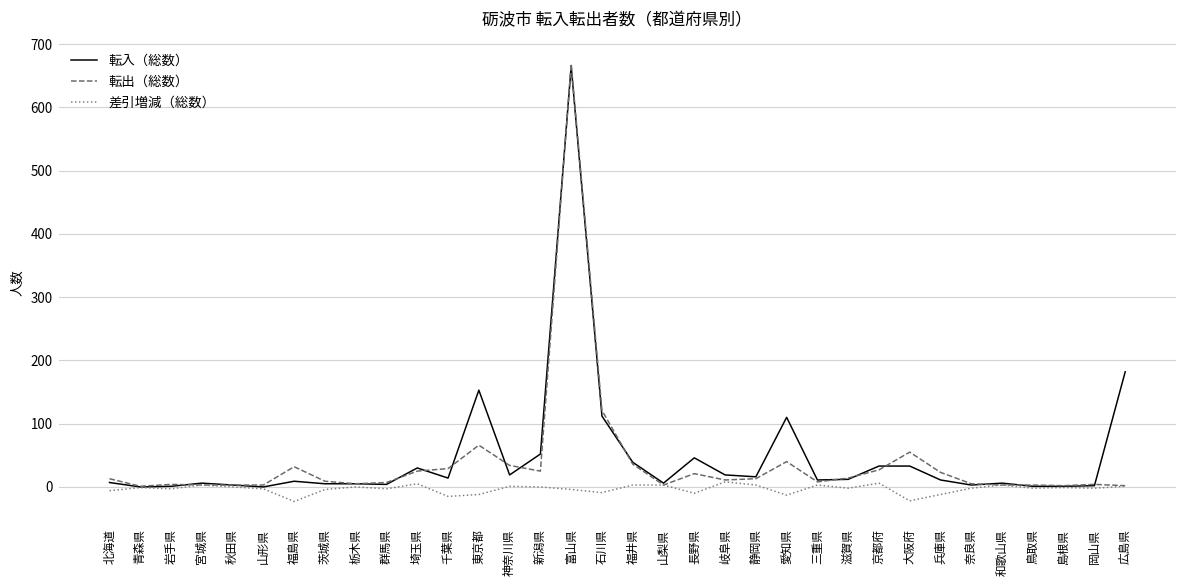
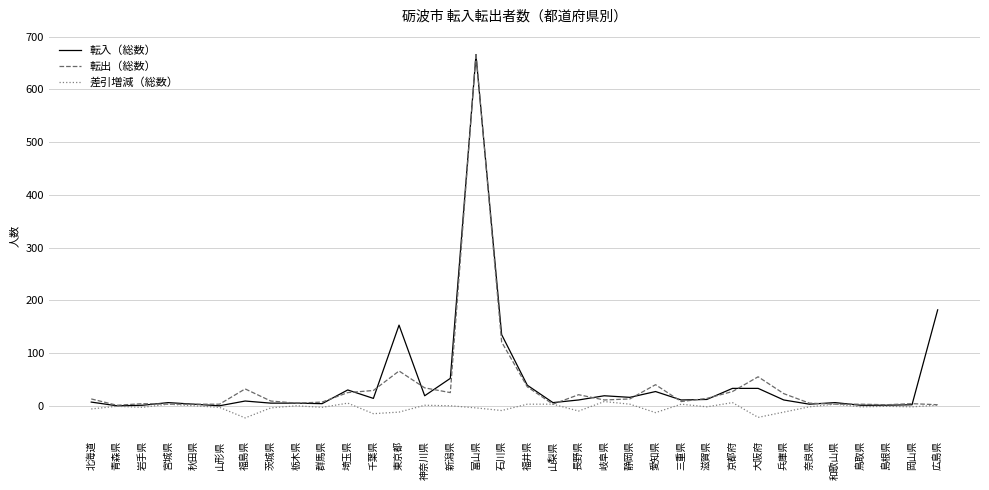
転入（総数）, 石川県: 110 -> 140
転入（総数）, 長野県: 50 -> 10
転入（総数）, 愛知県: 110 -> 30
